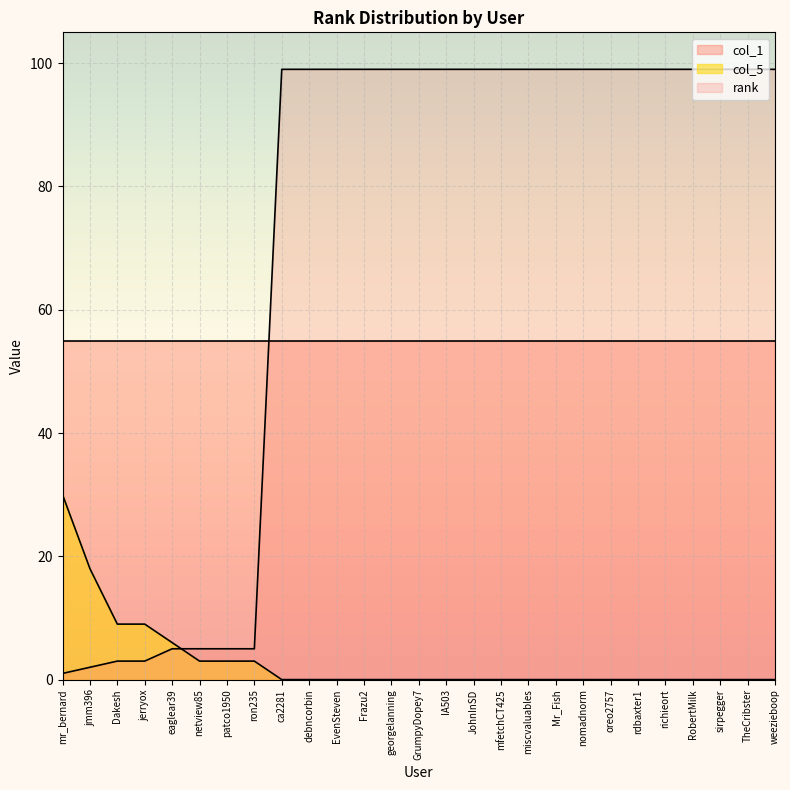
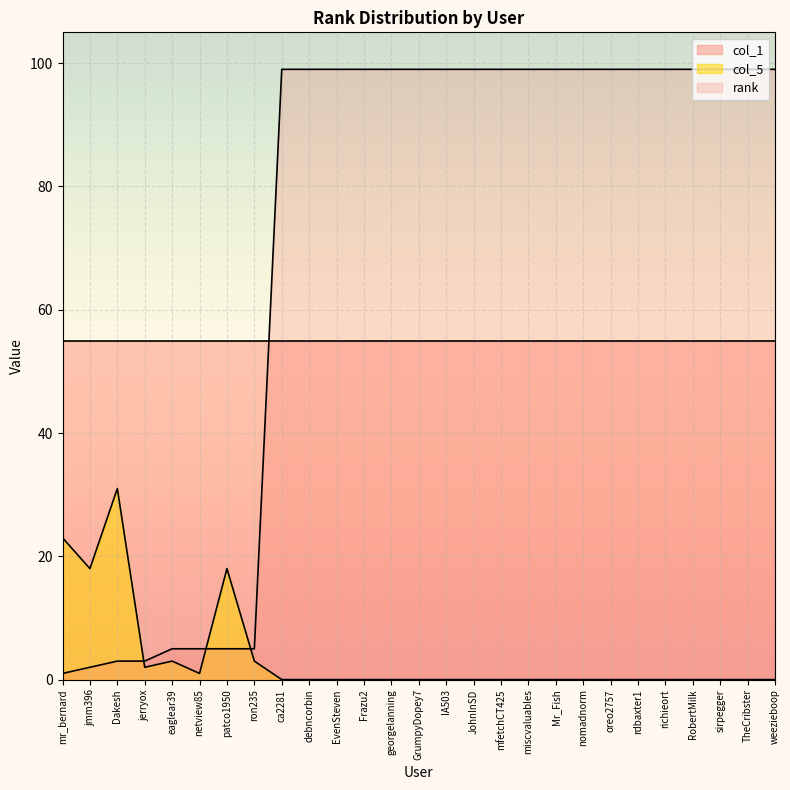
col_5, mr_bernard: 30 -> 23
col_5, Dakesh: 9 -> 31
col_5, jerryox: 9 -> 2
col_5, eaglear39: 6 -> 3
col_5, netview85: 3 -> 1
col_5, patco1950: 3 -> 18
